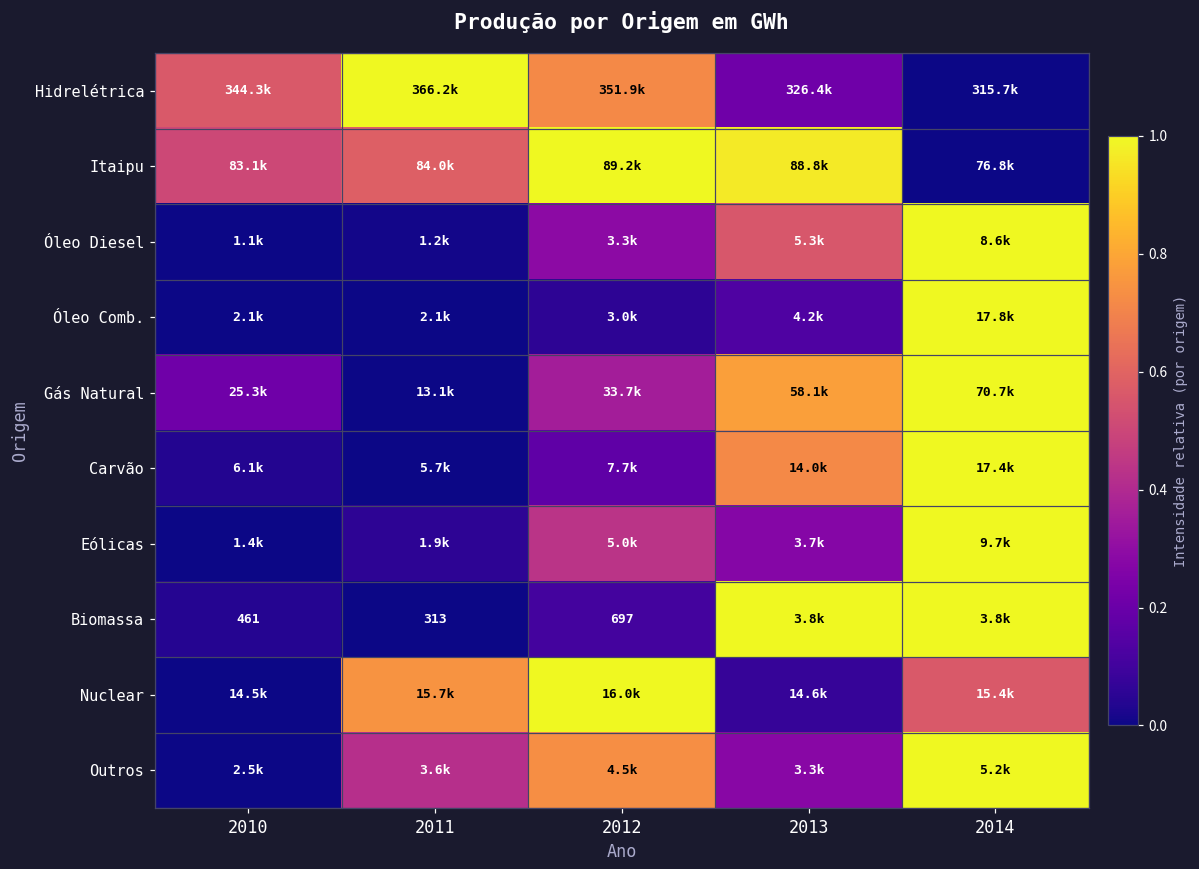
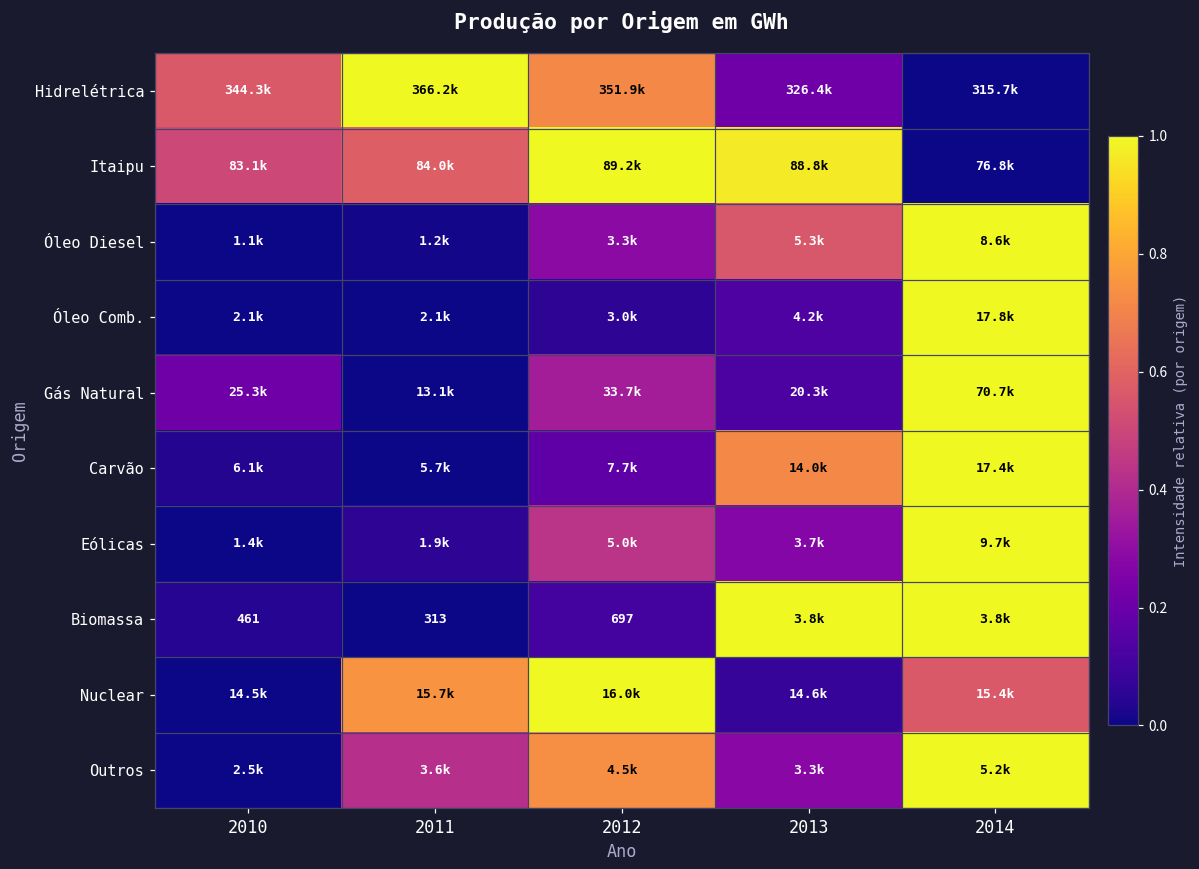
Gás Natural, 2013: 58.1k -> 20.3k
